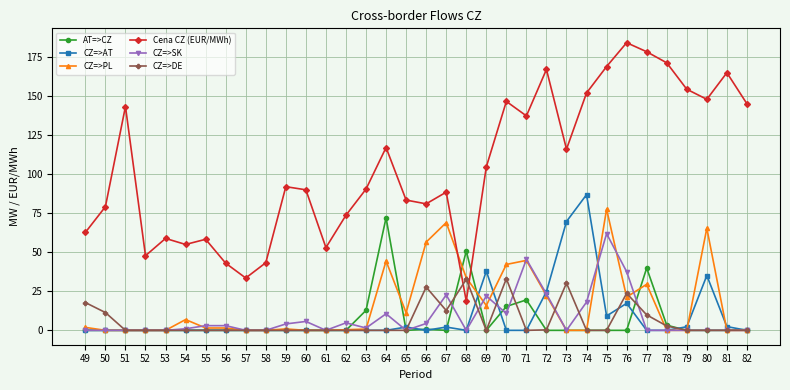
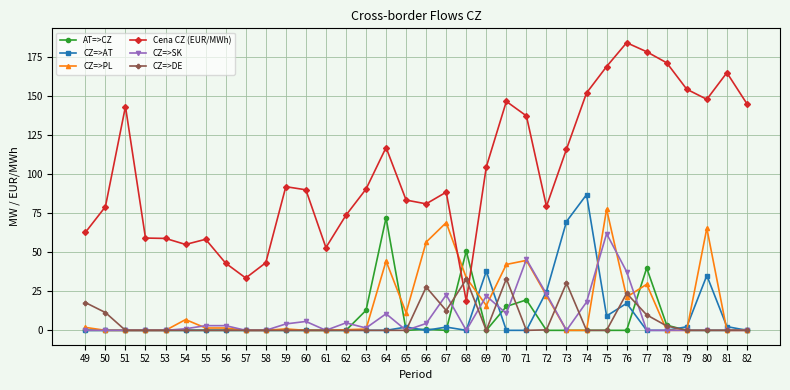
Cena CZ (EUR/MWh), 52: 48 -> 59
Cena CZ (EUR/MWh), 72: 167 -> 79
